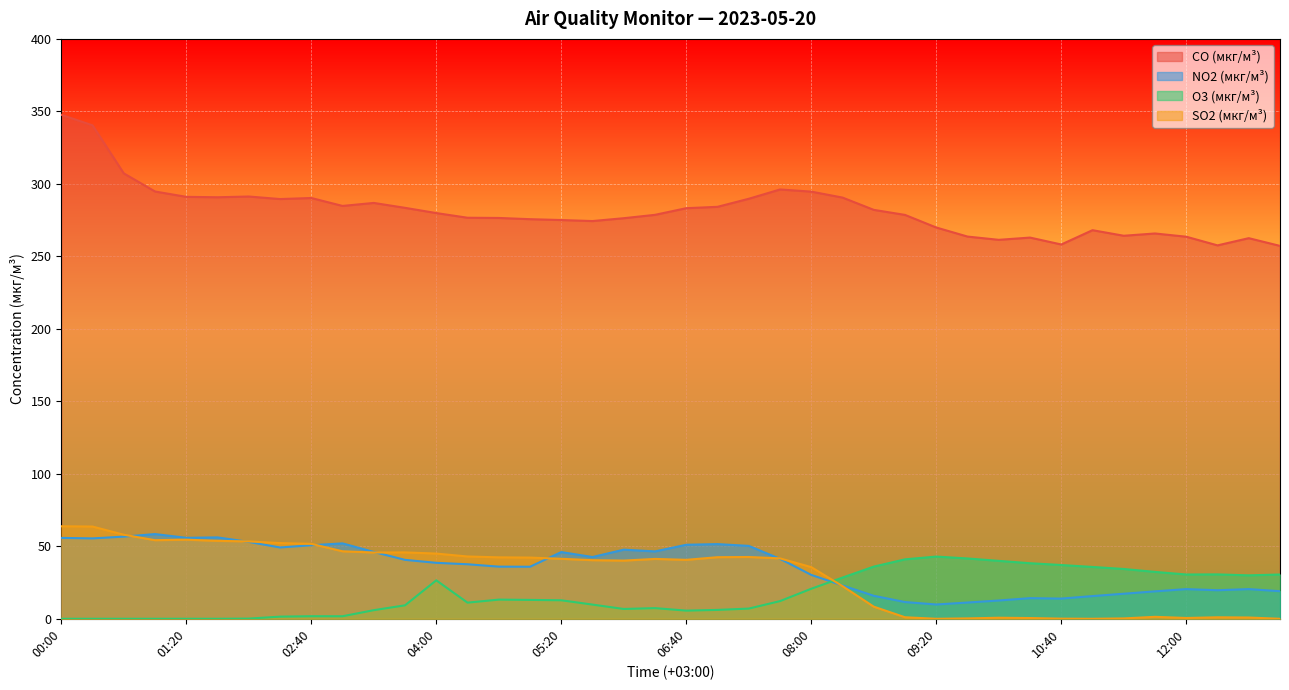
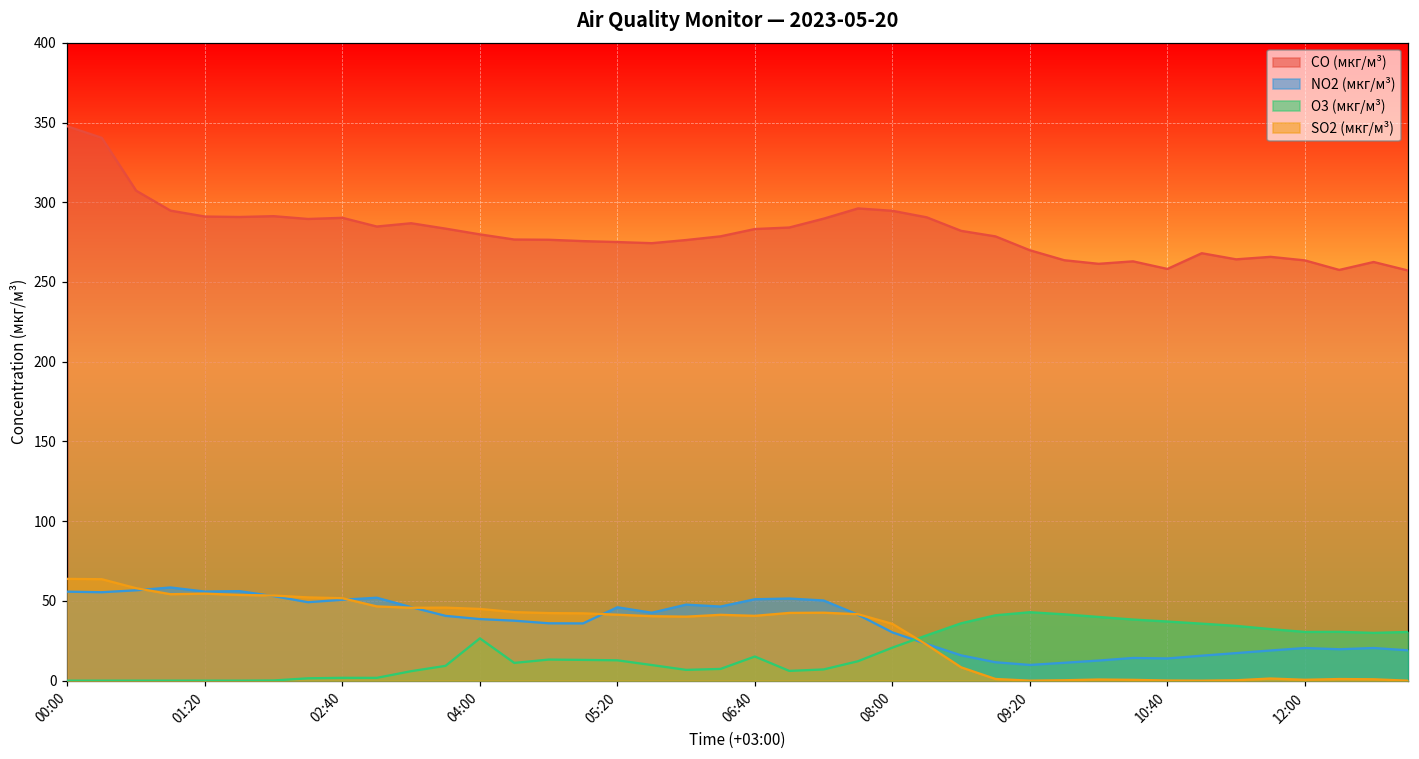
O3 (мкг/м³), 06:40: 6 -> 15
